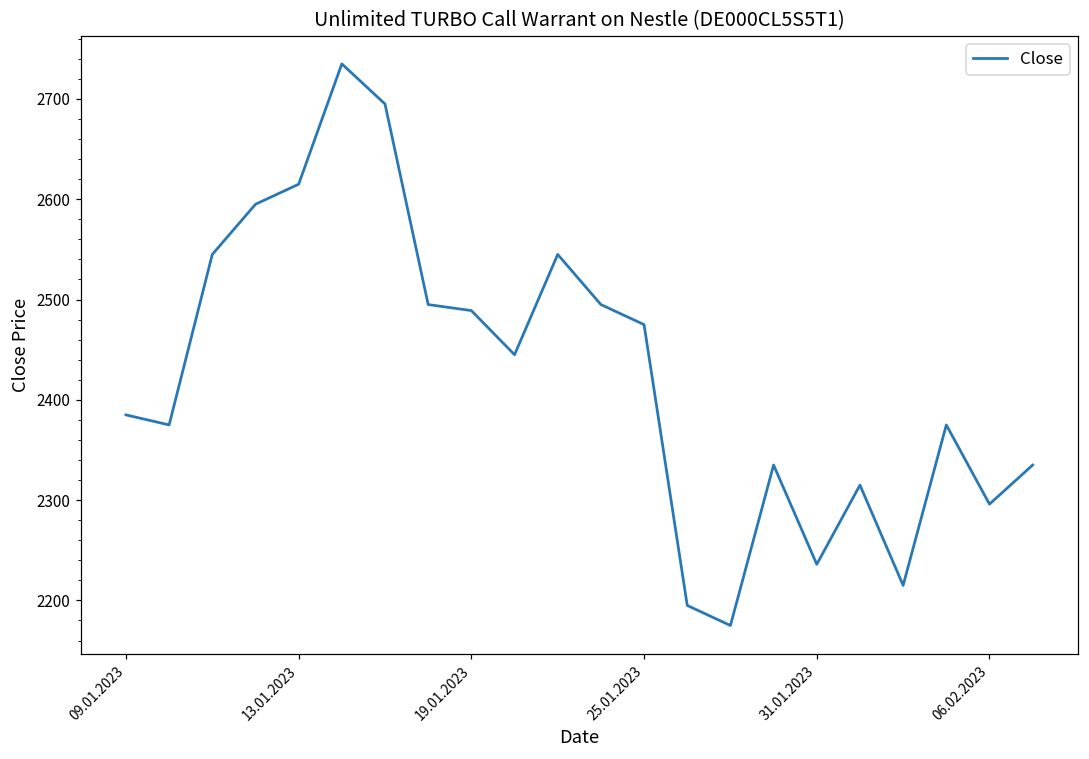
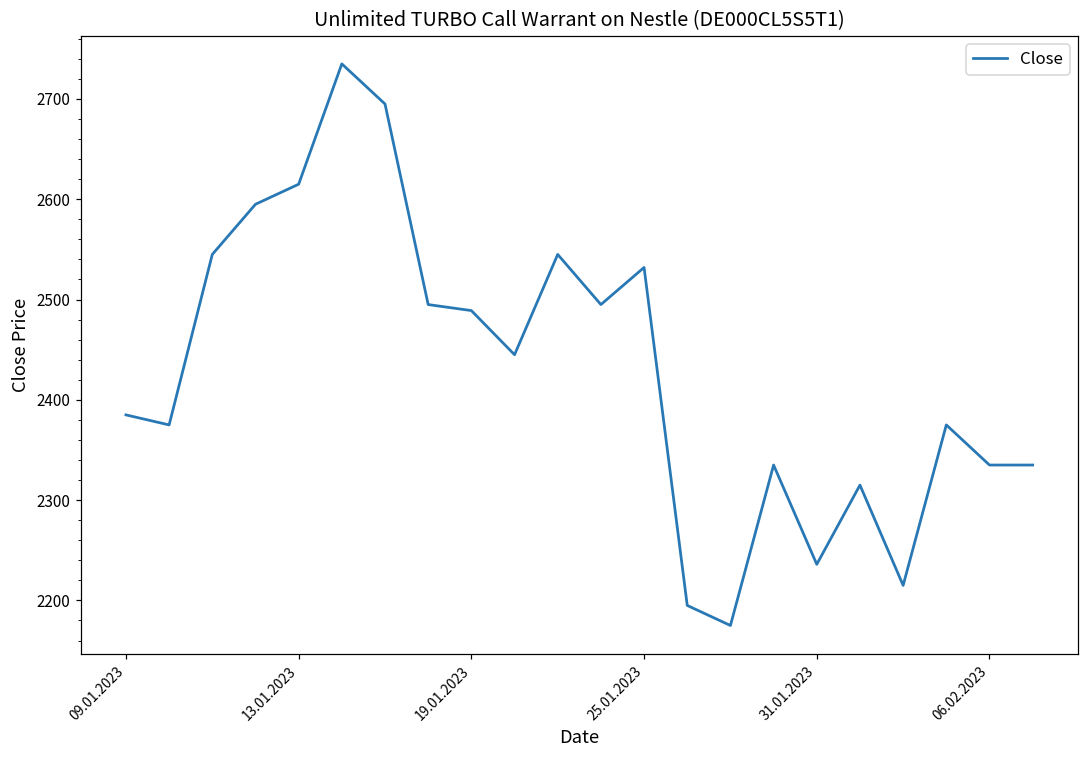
25.01.2023: 2480 -> 2530
06.02.2023: 2300 -> 2340
